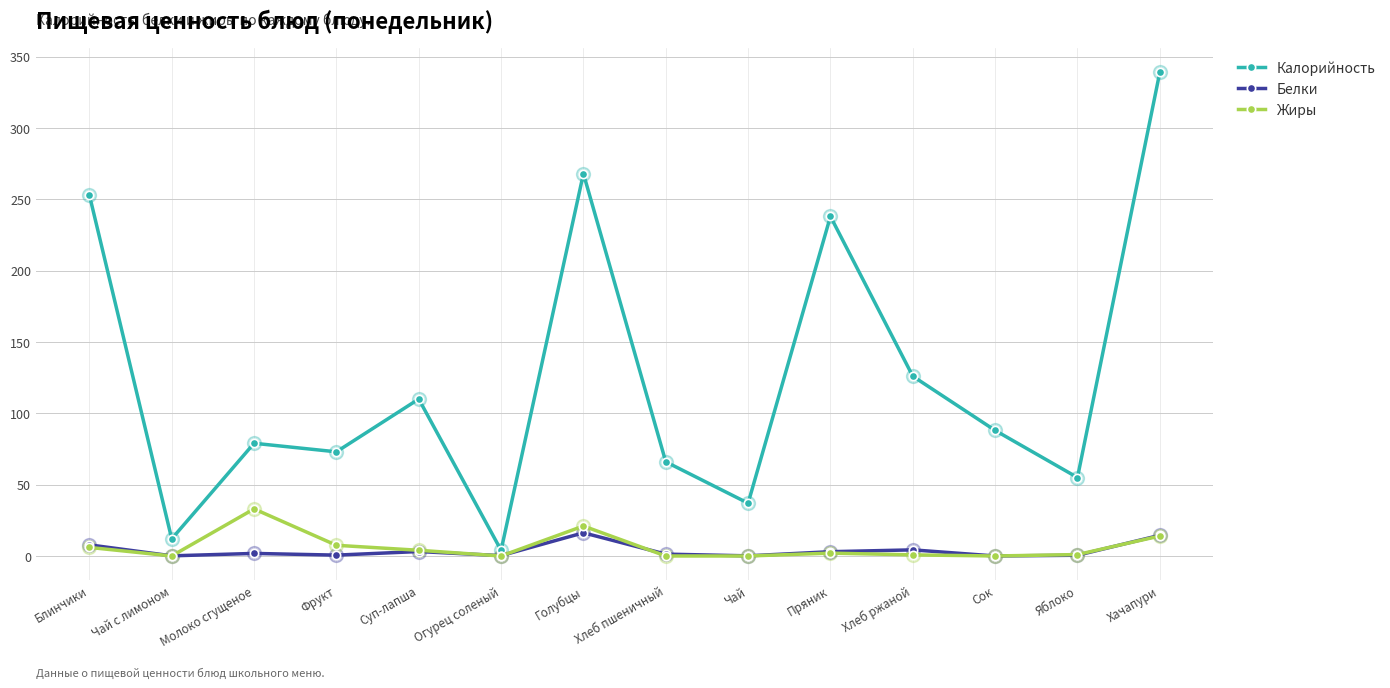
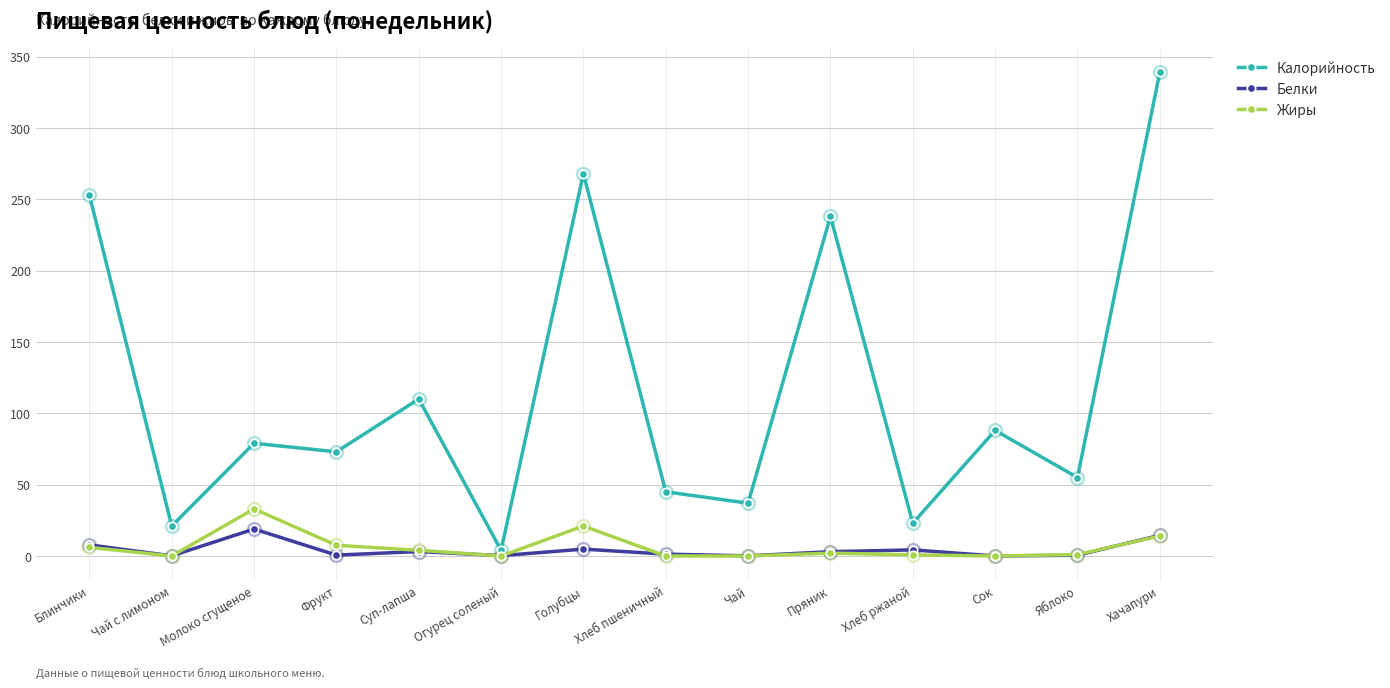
Калорийность, Чай с лимоном: 12 -> 21
Белки, Молоко сгущеное: 2 -> 19
Белки, Голубцы: 16 -> 5
Калорийность, Хлеб пшеничный: 66 -> 45
Калорийность, Хлеб ржаной: 126 -> 23
